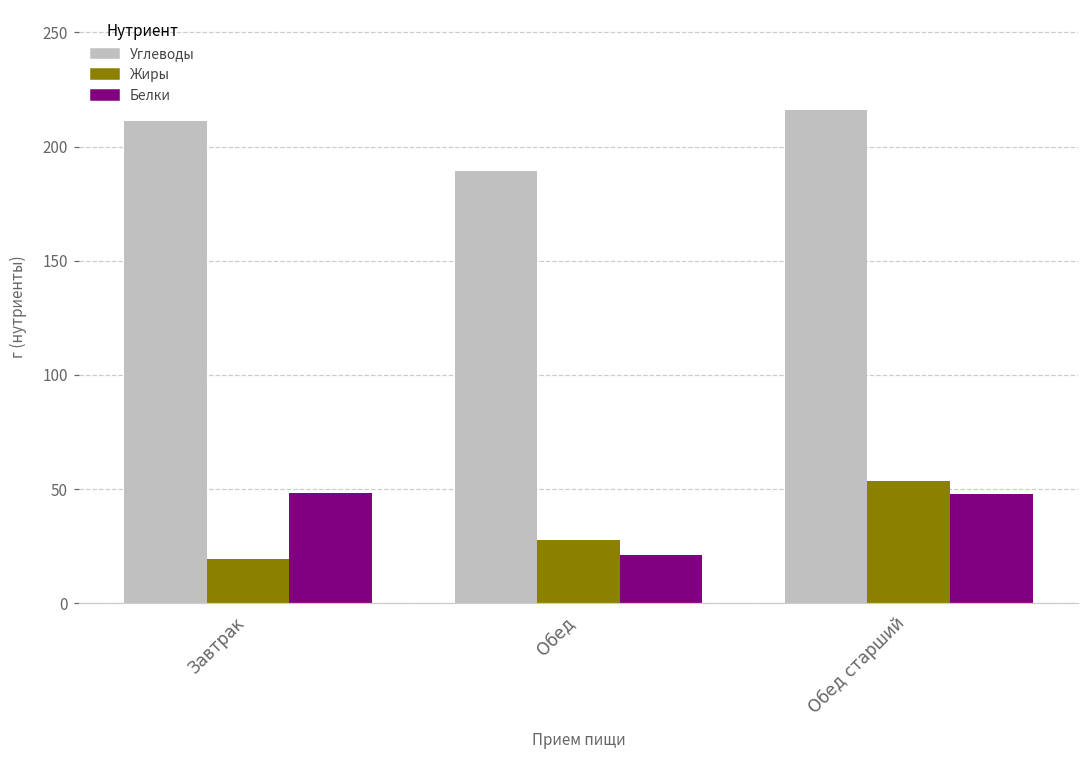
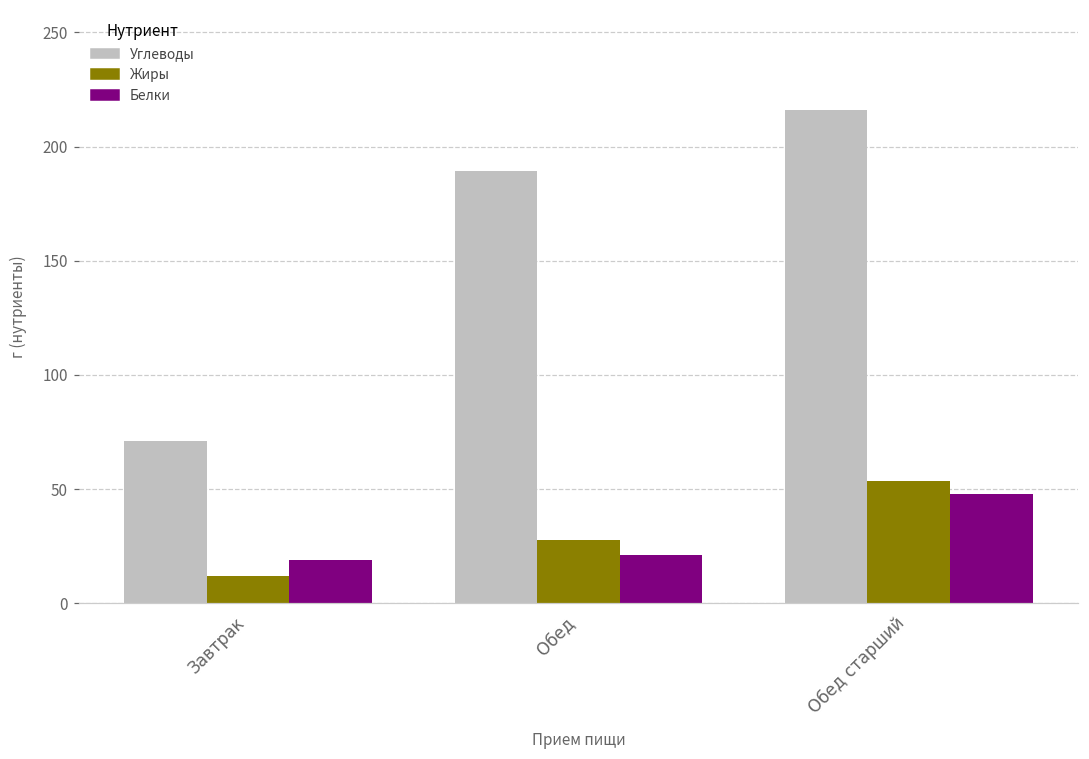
Углеводы, Завтрак: 211 -> 71
Жиры, Завтрак: 20 -> 12
Белки, Завтрак: 48 -> 19
